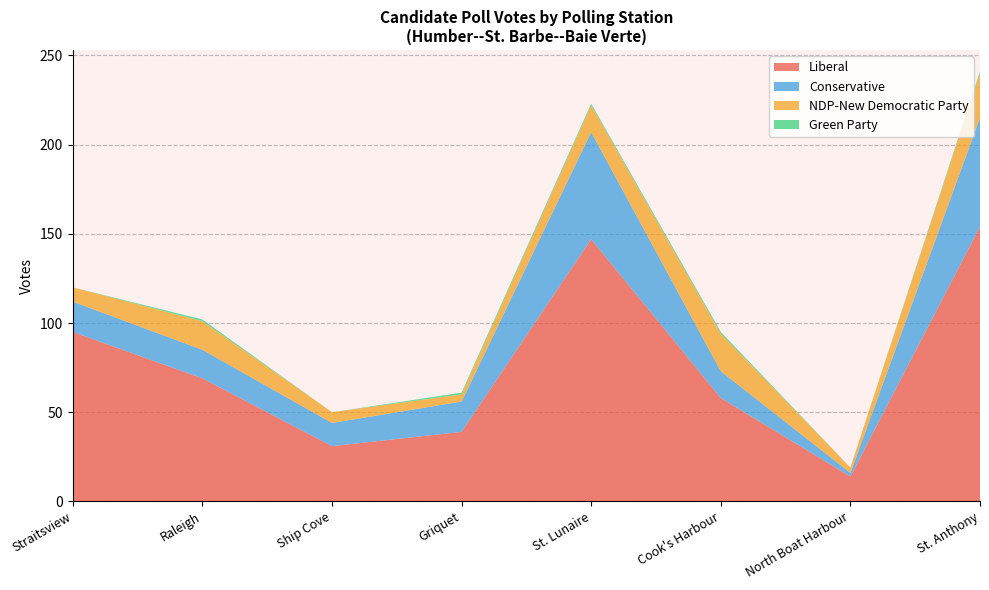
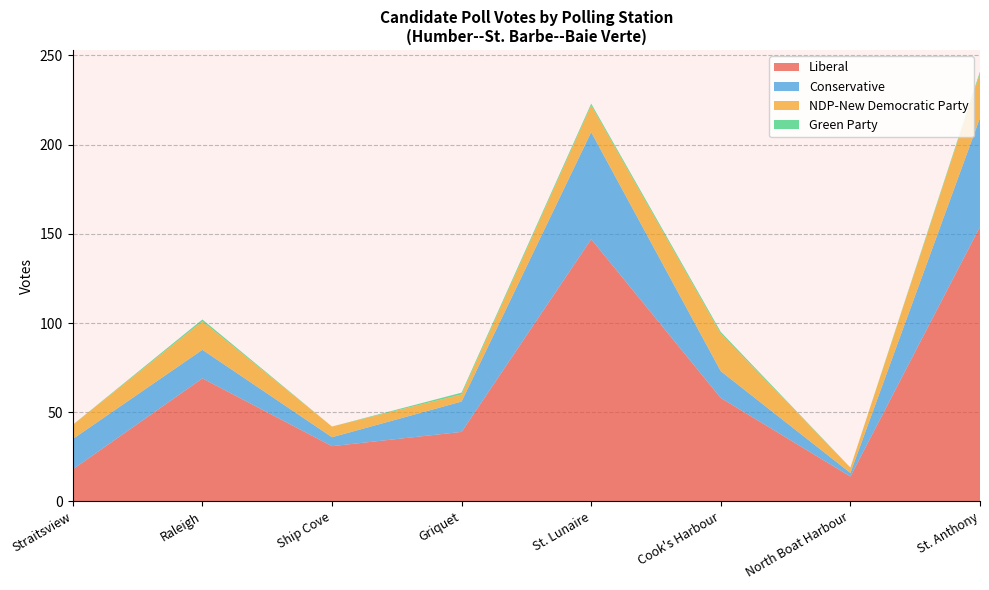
Liberal, Straitsview: 95 -> 18
Conservative, Ship Cove: 13 -> 5
